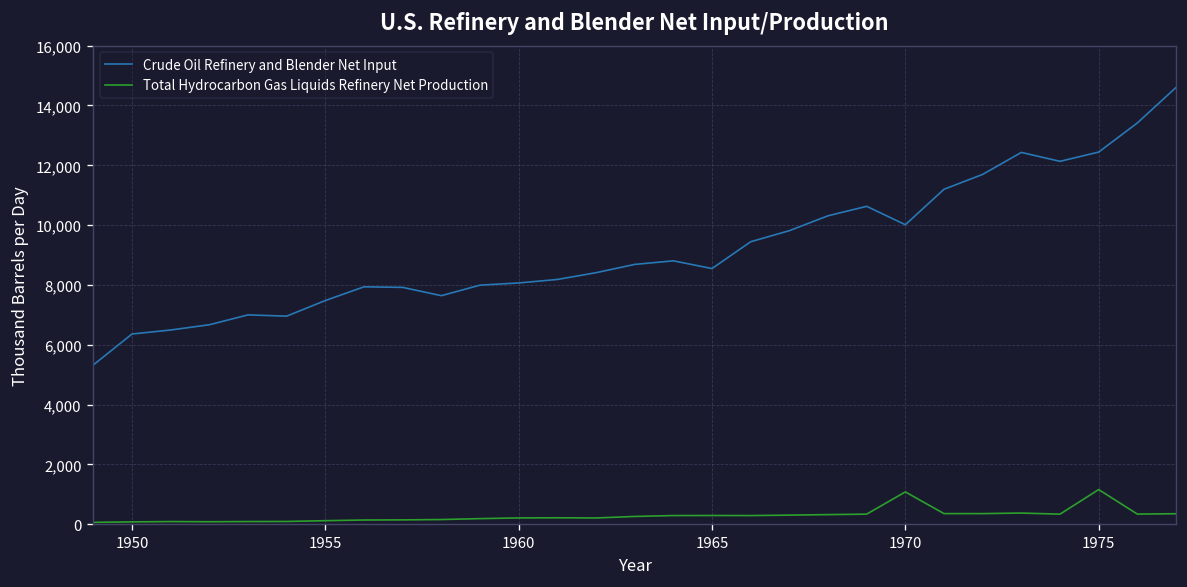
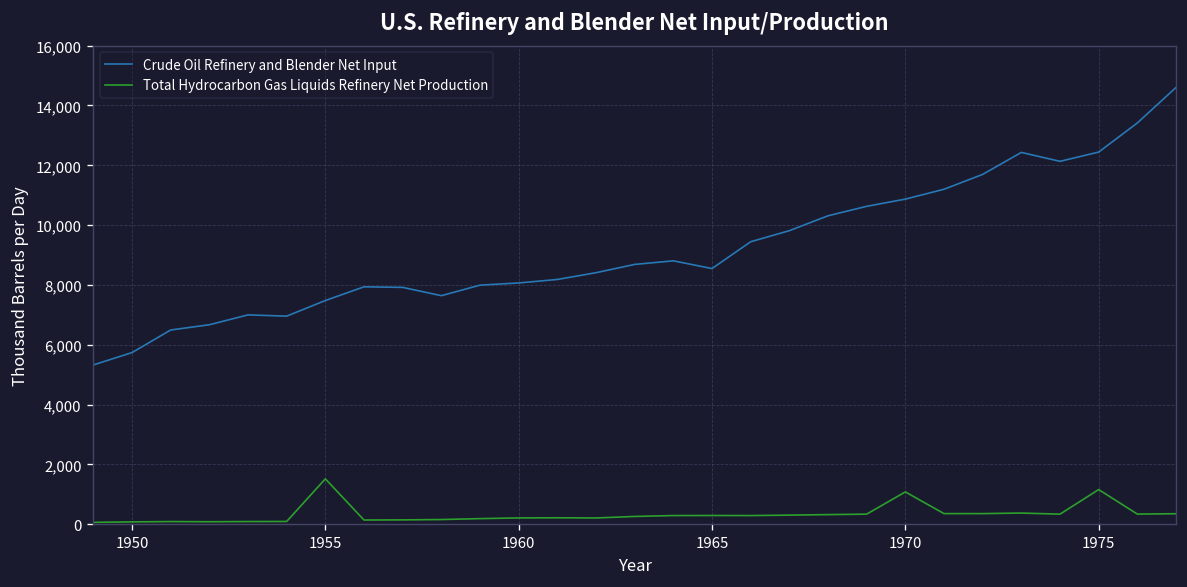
Crude Oil Refinery and Blender Net Input, 1950: 6,400 -> 5,700
Total Hydrocarbon Gas Liquids Refinery Net Production, 1955: 100 -> 1,500
Crude Oil Refinery and Blender Net Input, 1970: 10,000 -> 10,900
